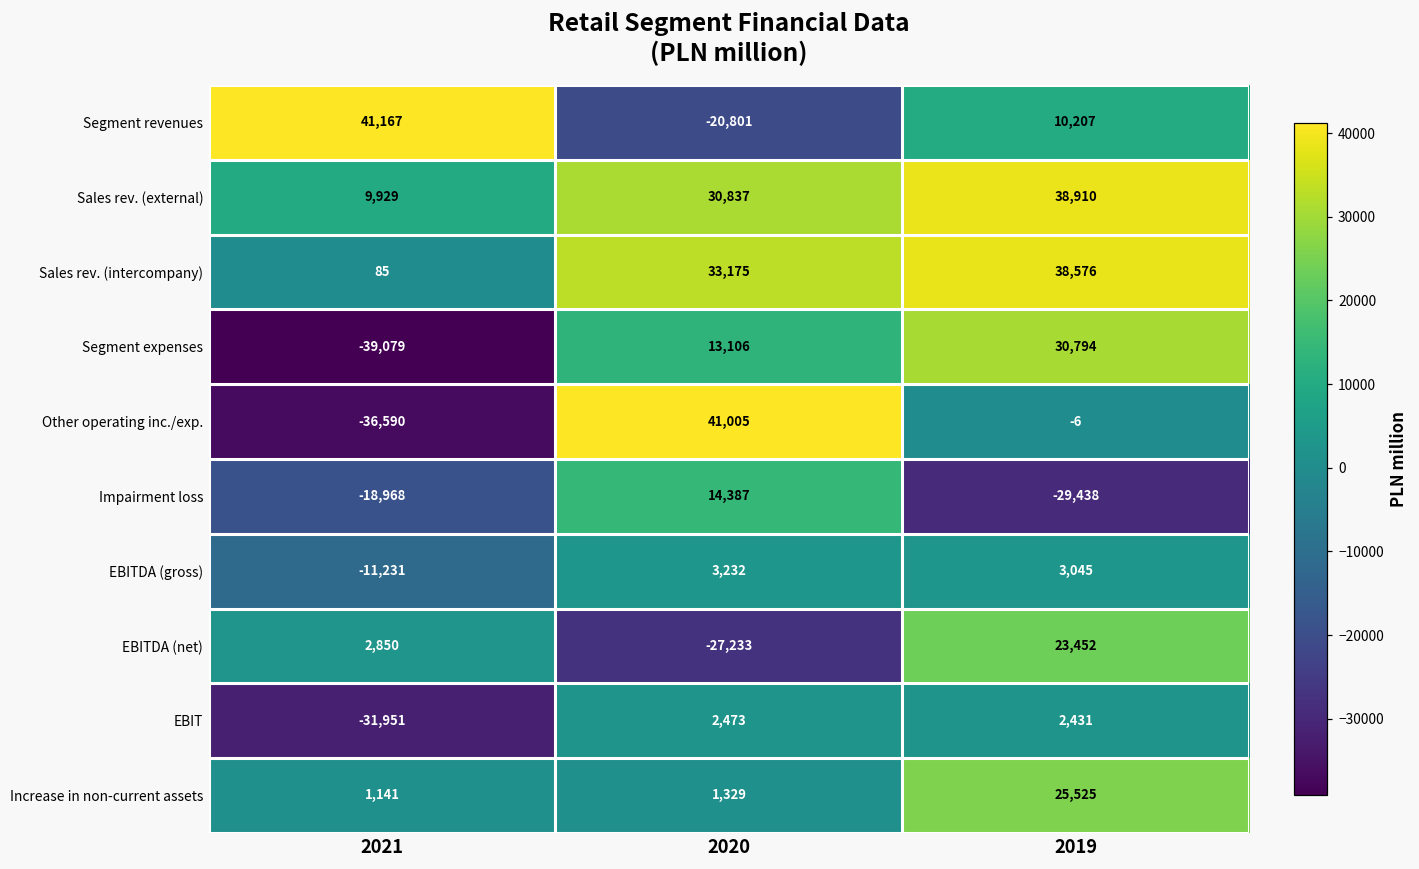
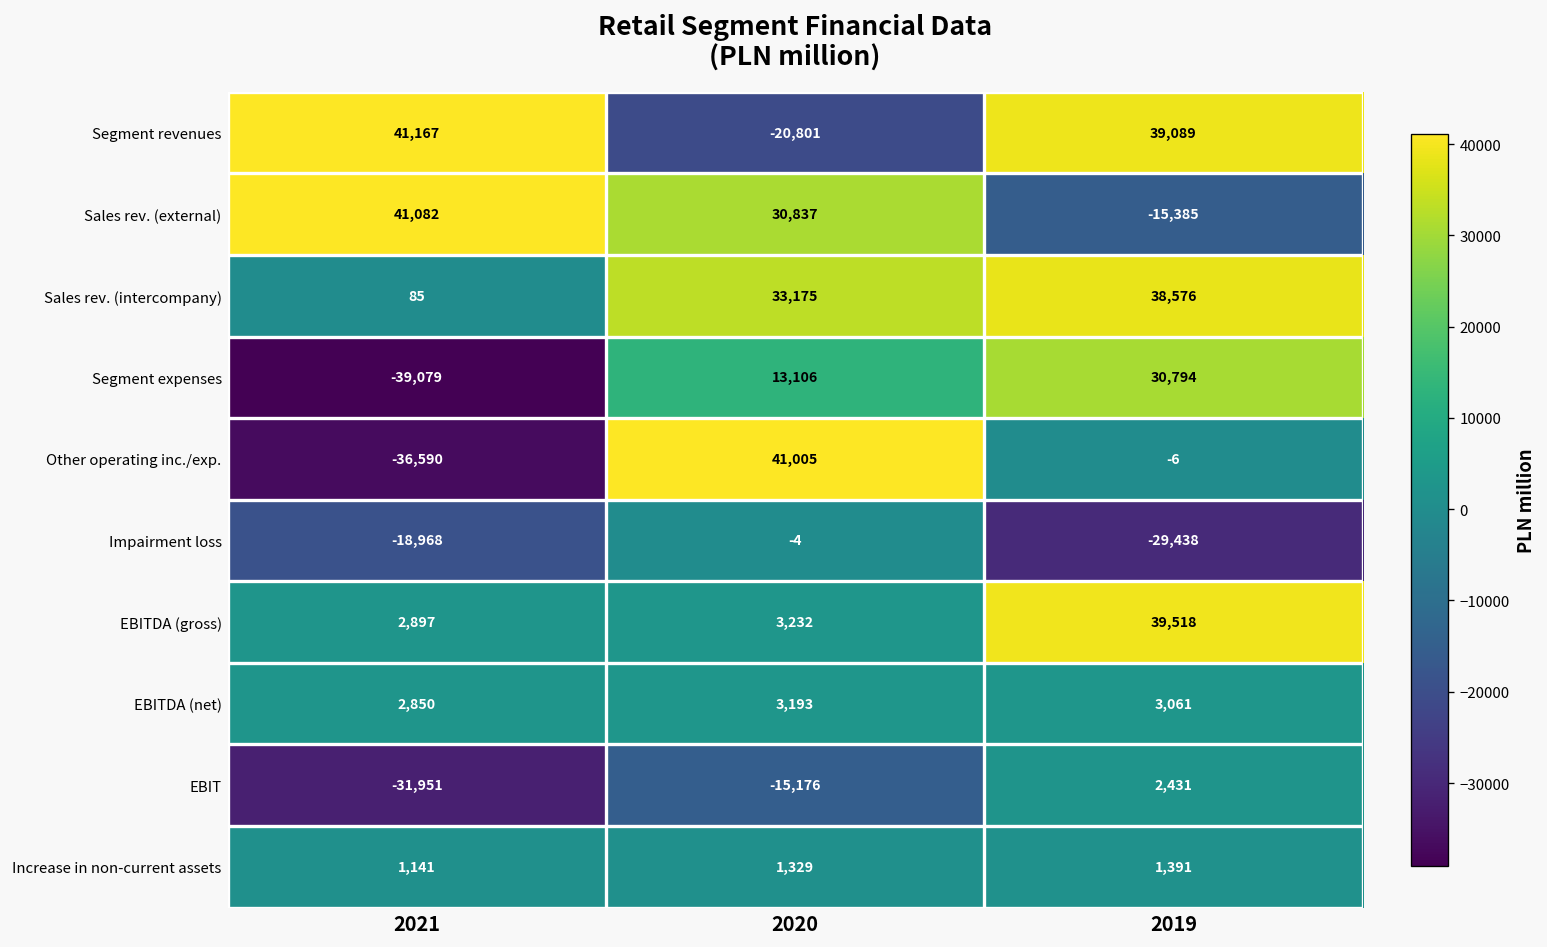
Segment revenues, 2019: 10,207 -> 39,089
Sales rev. (external), 2021: 9,929 -> 41,082
Sales rev. (external), 2019: 38,910 -> -15,385
Impairment loss, 2020: 14,387 -> -4
EBITDA (gross), 2021: -11,231 -> 2,897
EBITDA (gross), 2019: 3,045 -> 39,518
EBITDA (net), 2020: -27,233 -> 3,193
EBITDA (net), 2019: 23,452 -> 3,061
EBIT, 2020: 2,473 -> -15,176
Increase in non-current assets, 2019: 25,525 -> 1,391
